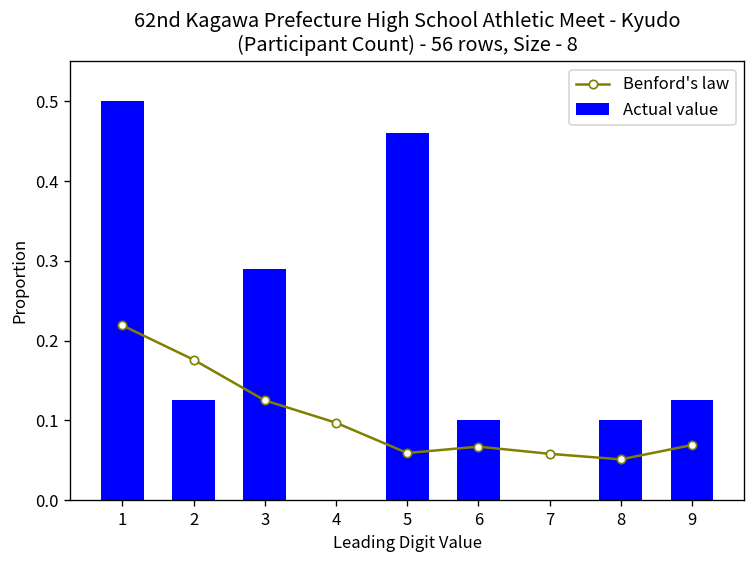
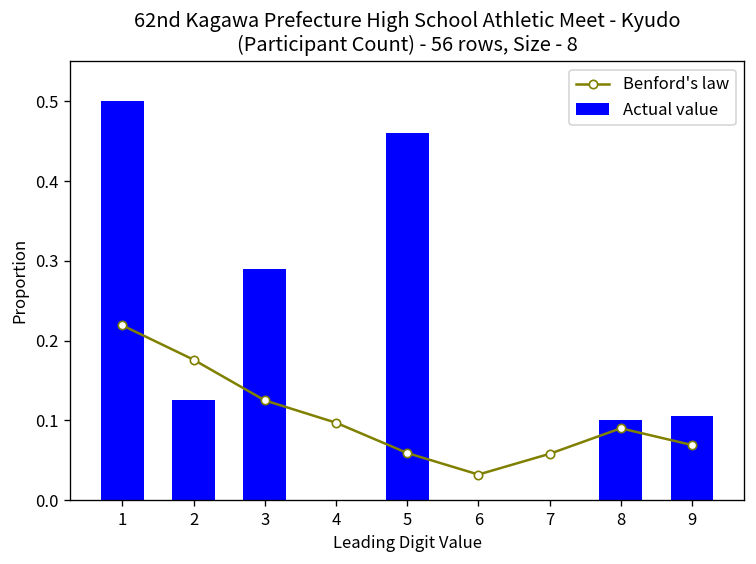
Benford's law, 6: 0.07 -> 0.03
Actual value, 6: 0.1 -> 0.0
Benford's law, 8: 0.05 -> 0.09
Actual value, 9: 0.13 -> 0.11
